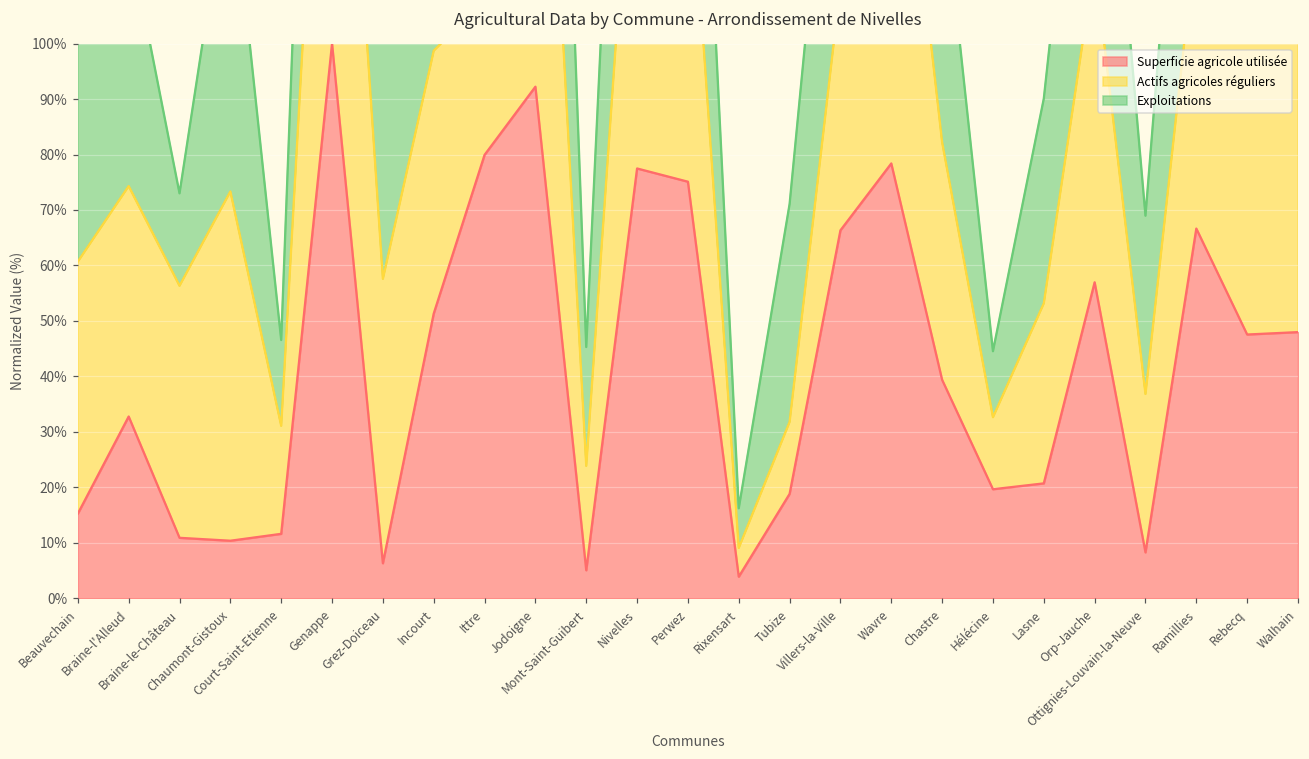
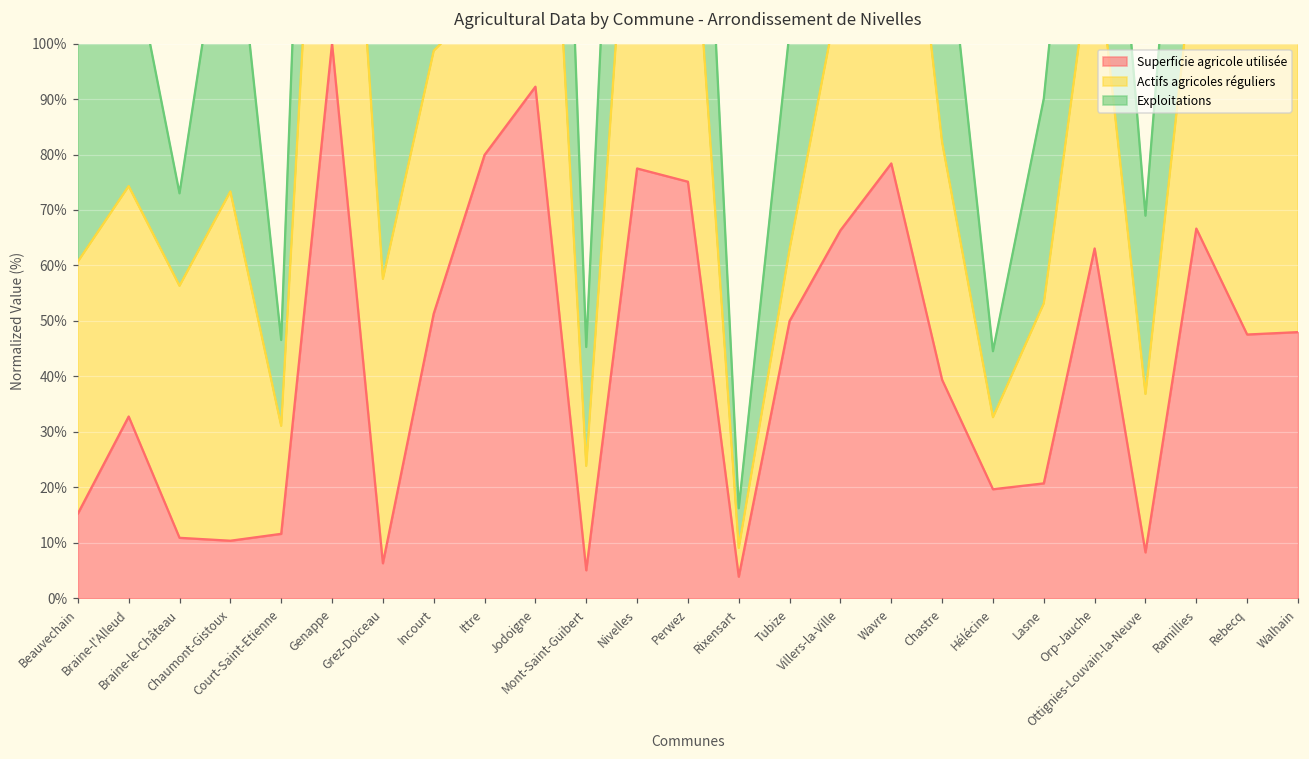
Superficie agricole utilisée, Tubize: 19% -> 50%
Superficie agricole utilisée, Orp-Jauche: 57% -> 63%
